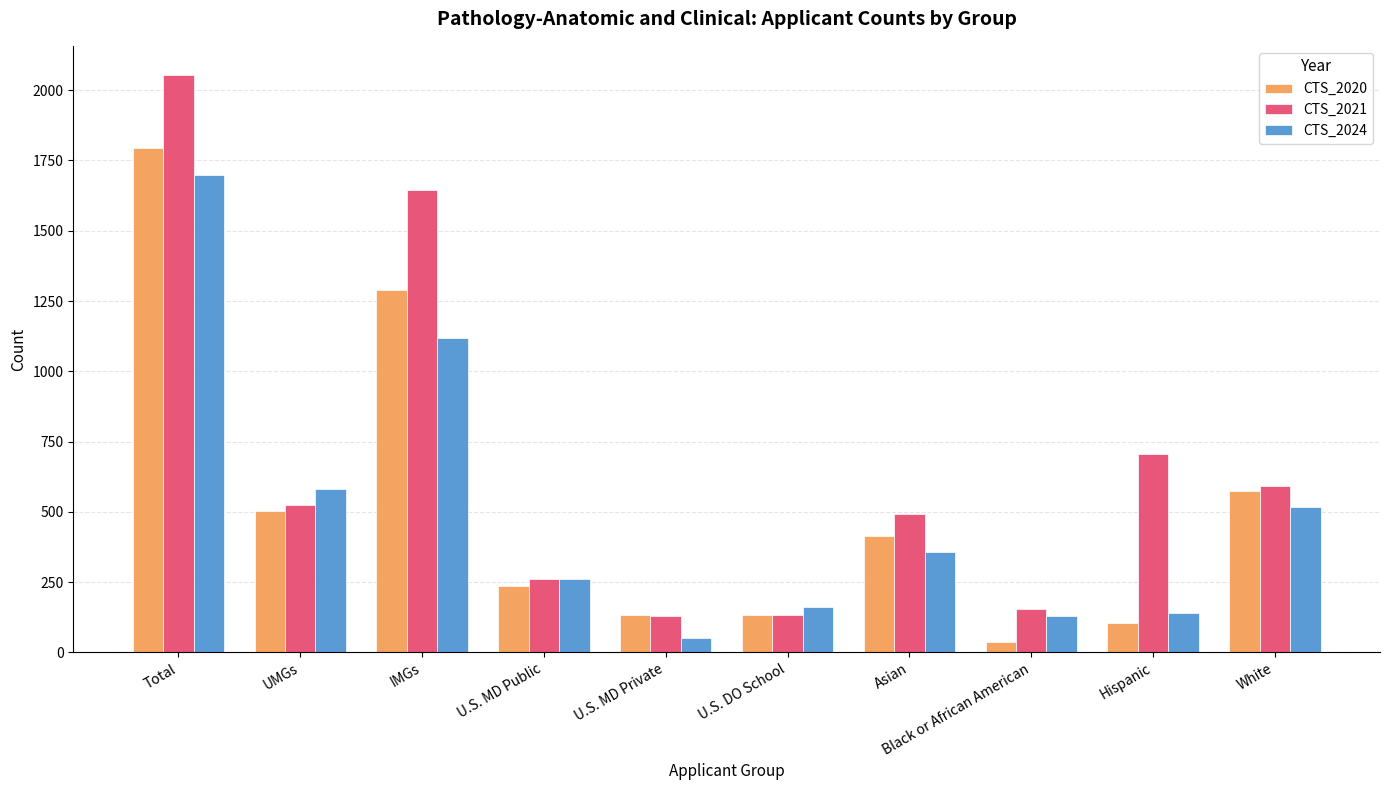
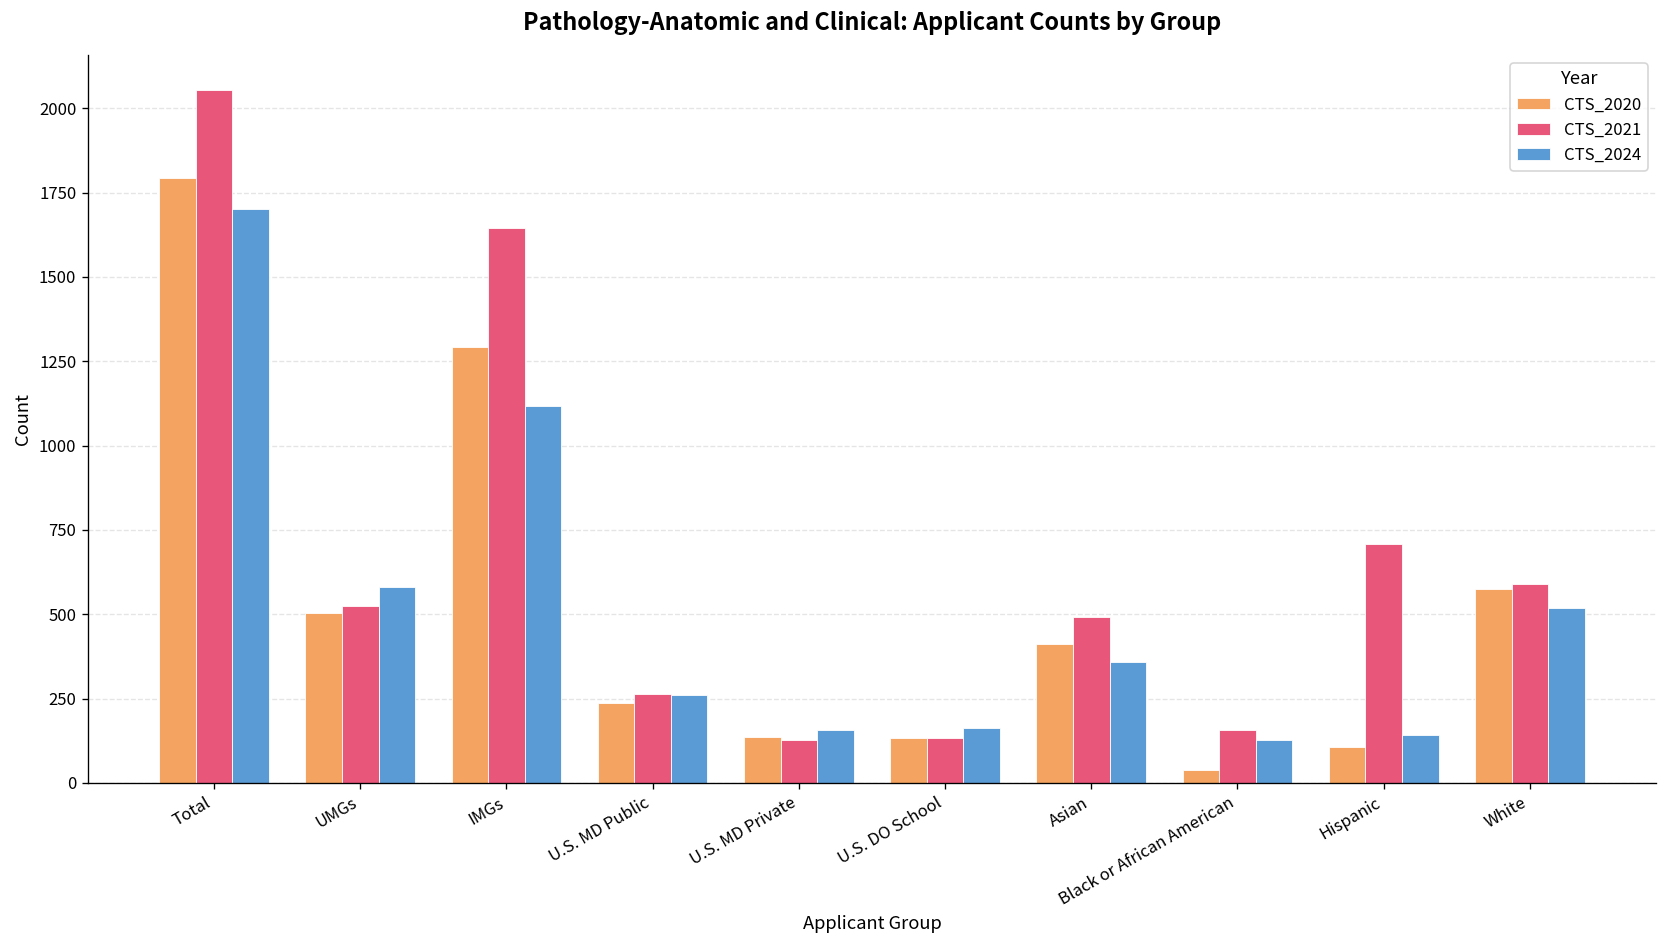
CTS_2024, U.S. MD Private: 50 -> 160
